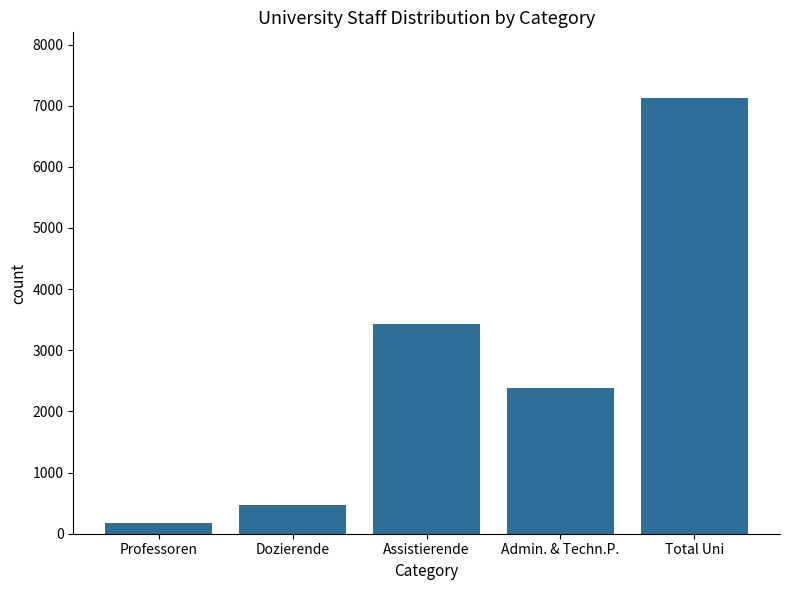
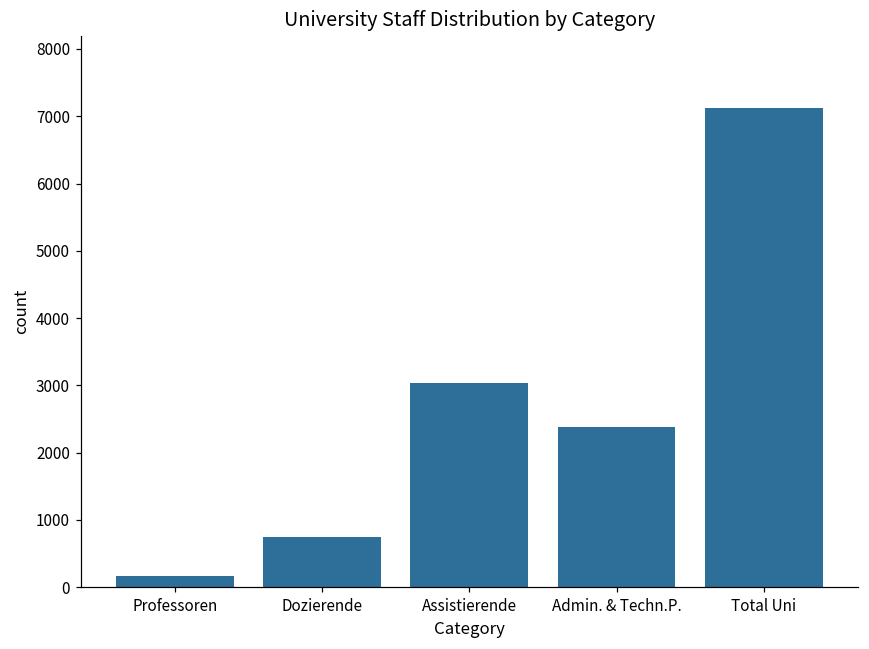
Dozierende: 500 -> 700
Assistierende: 3400 -> 3000
